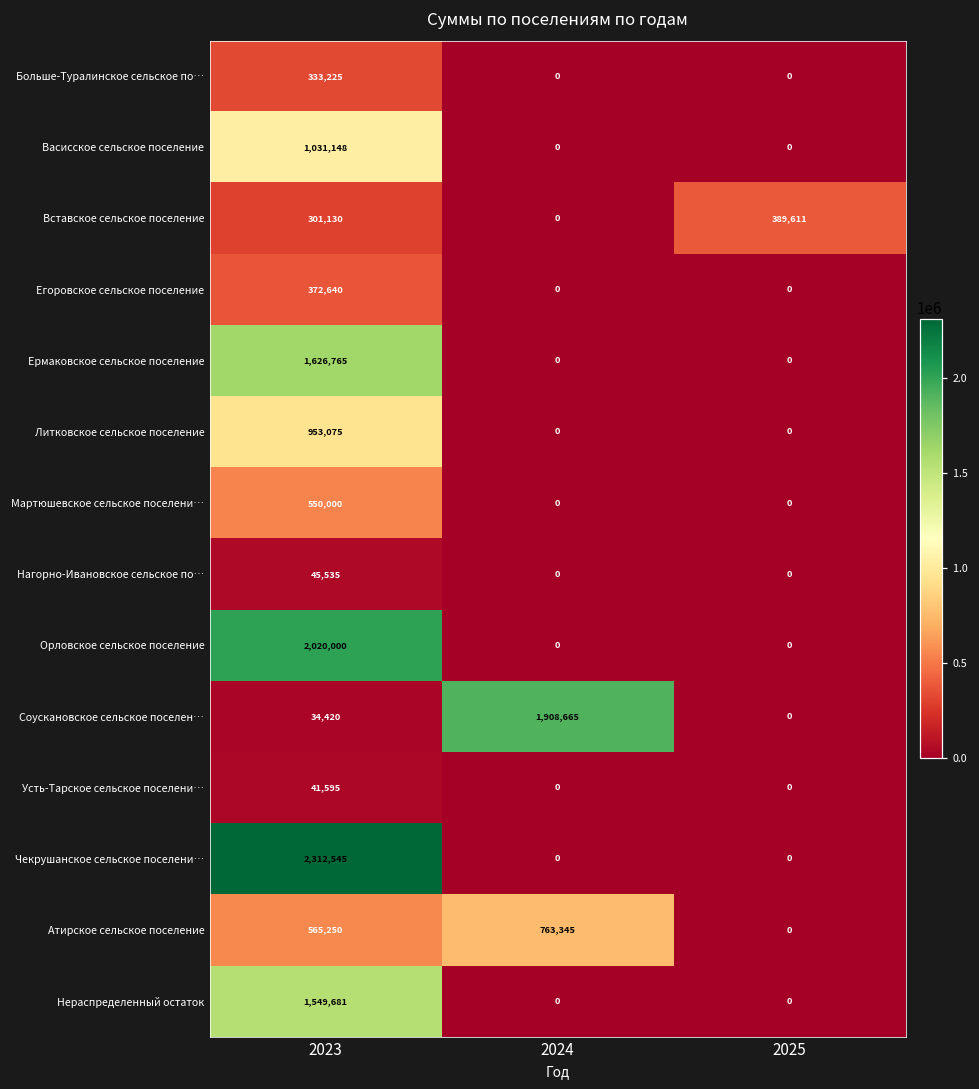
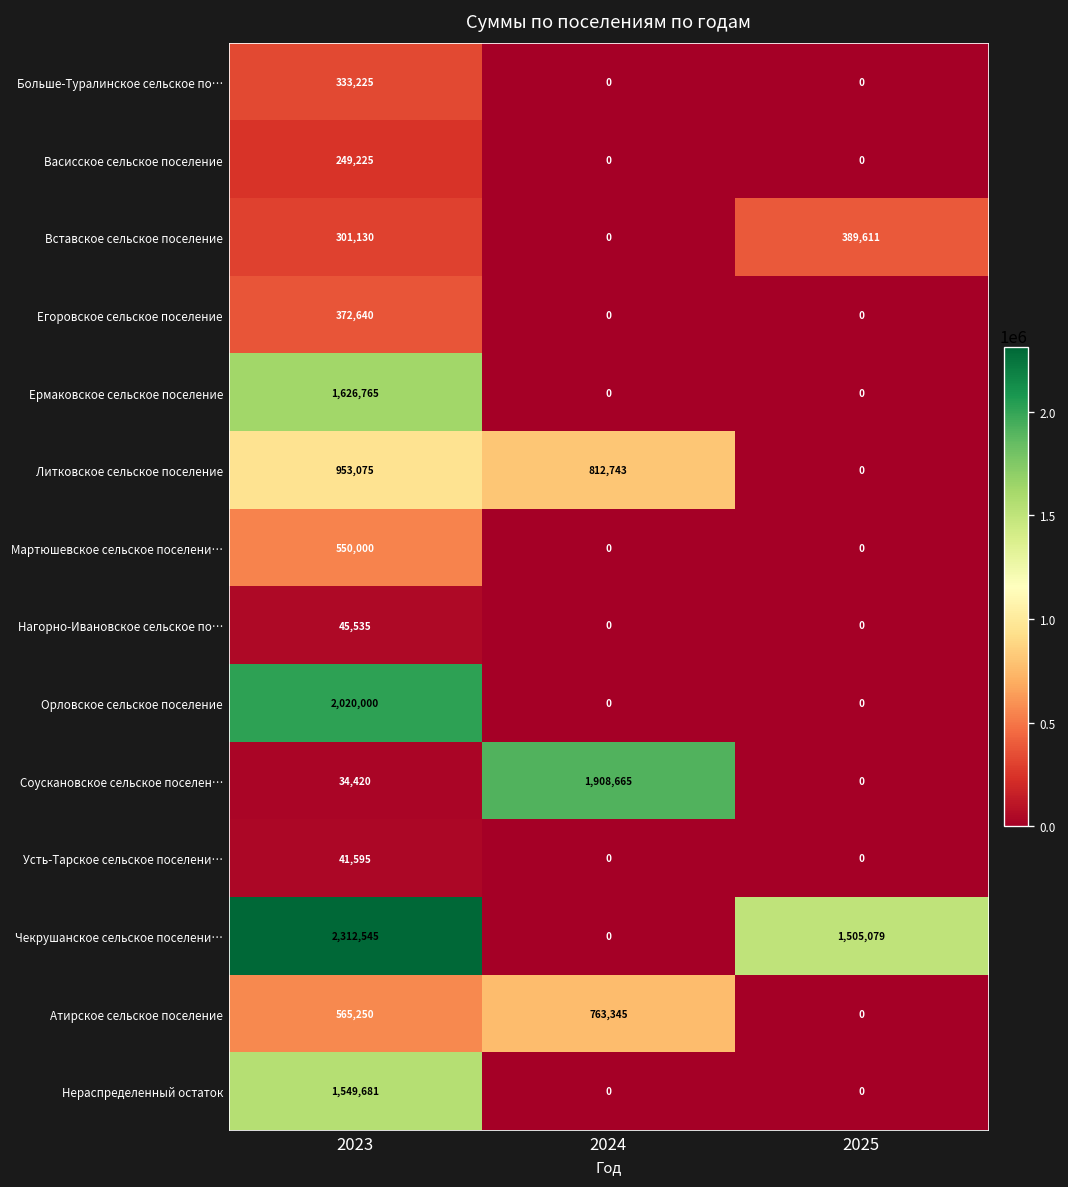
Васисское сельское поселение, 2023: 1,031,148 -> 249,225
Литковское сельское поселение, 2024: 0 -> 812,743
Чекрушанское сельское поселени…, 2025: 0 -> 1,505,079
